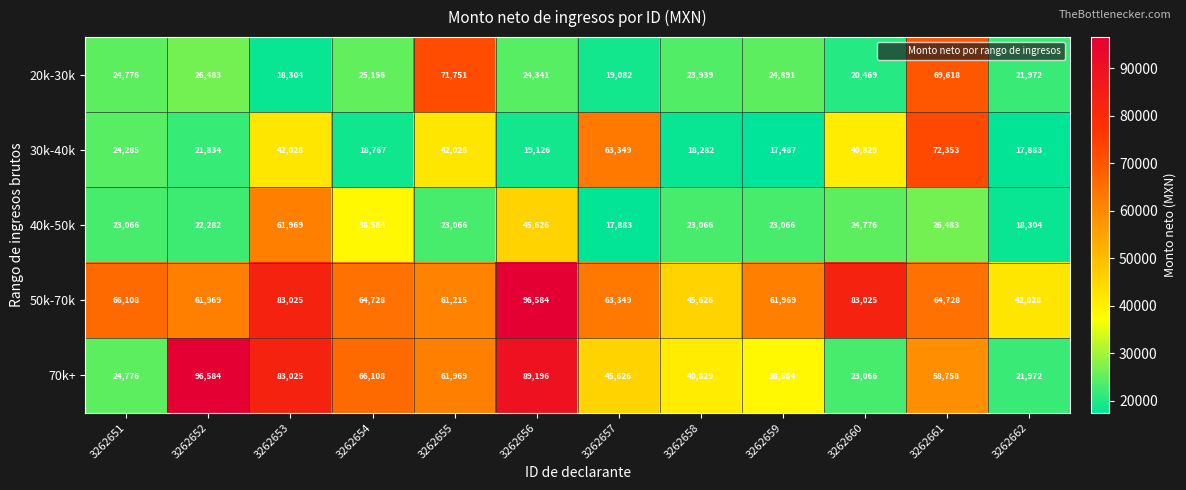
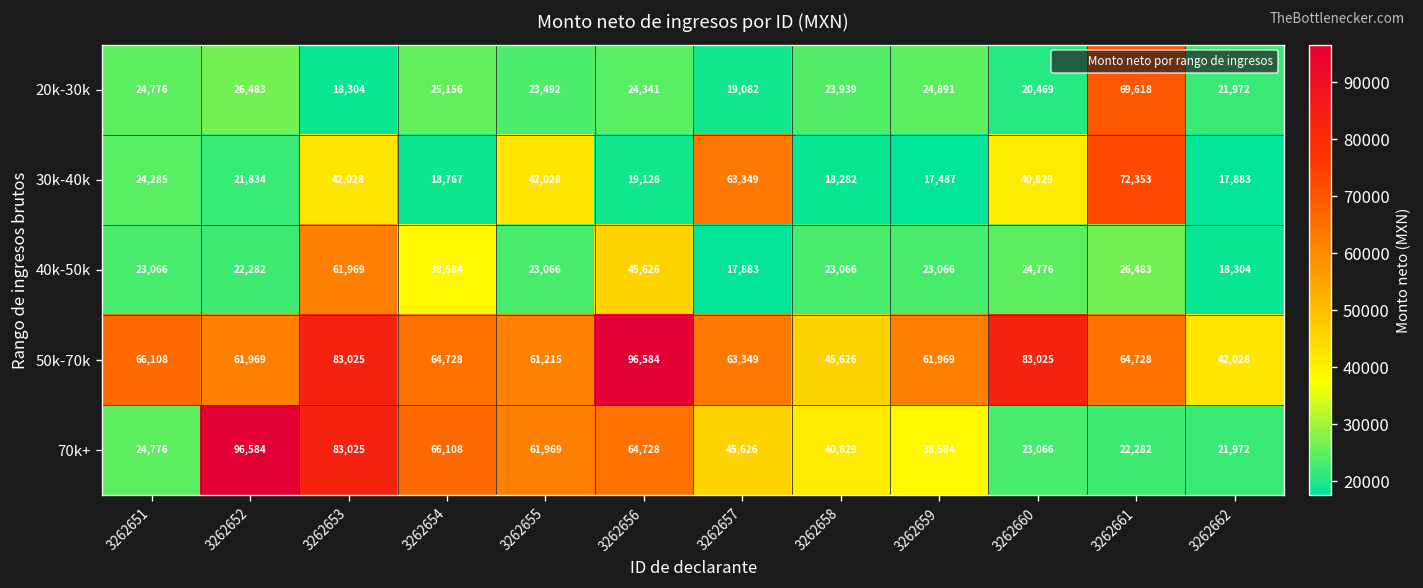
20k-30k, 3262655: 71,751 -> 23,492
70k+, 3262656: 89,196 -> 64,728
70k+, 3262661: 58,758 -> 22,282
